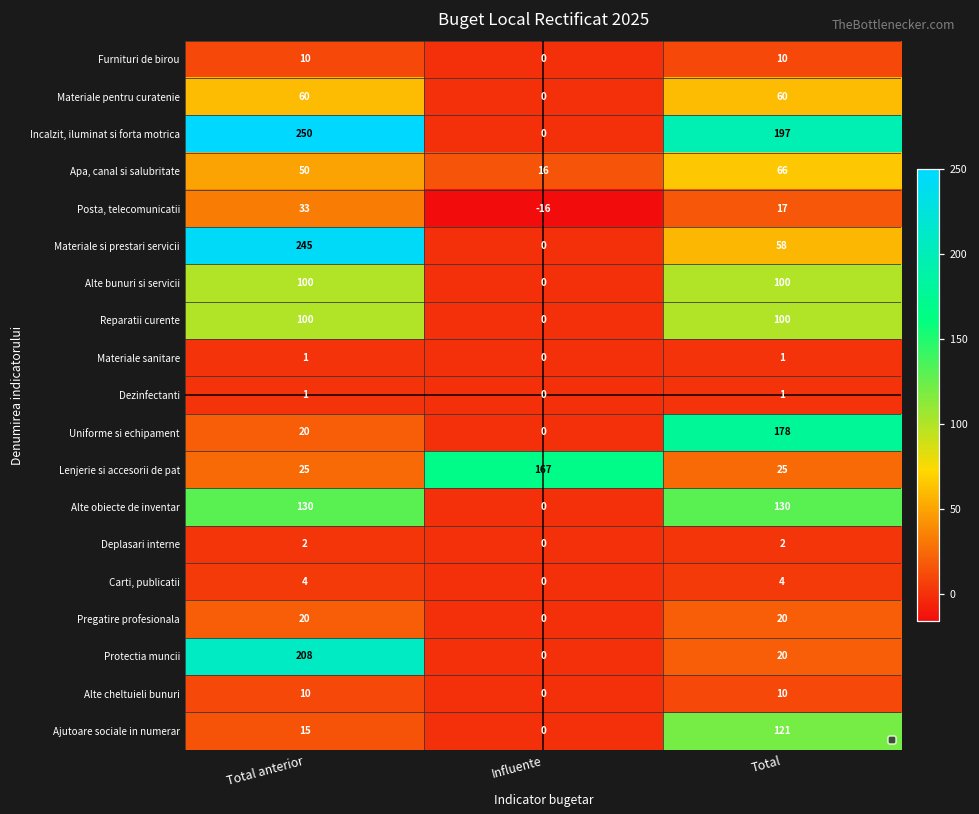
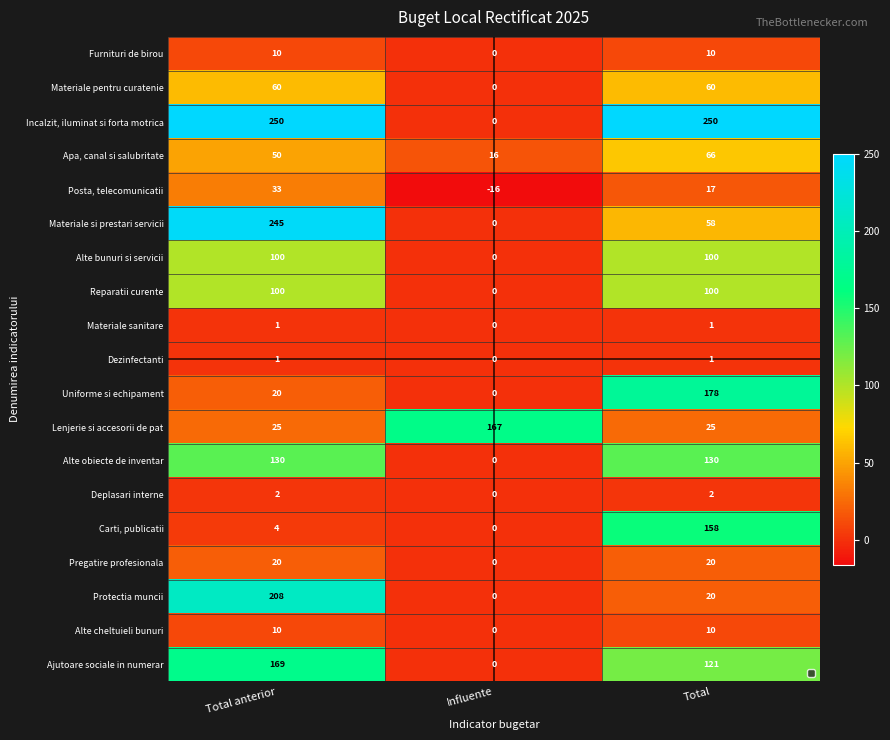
Incalzit, iluminat si forta motrica, Total: 197 -> 250
Carti, publicatii, Total: 4 -> 158
Ajutoare sociale in numerar, Total anterior: 15 -> 169
